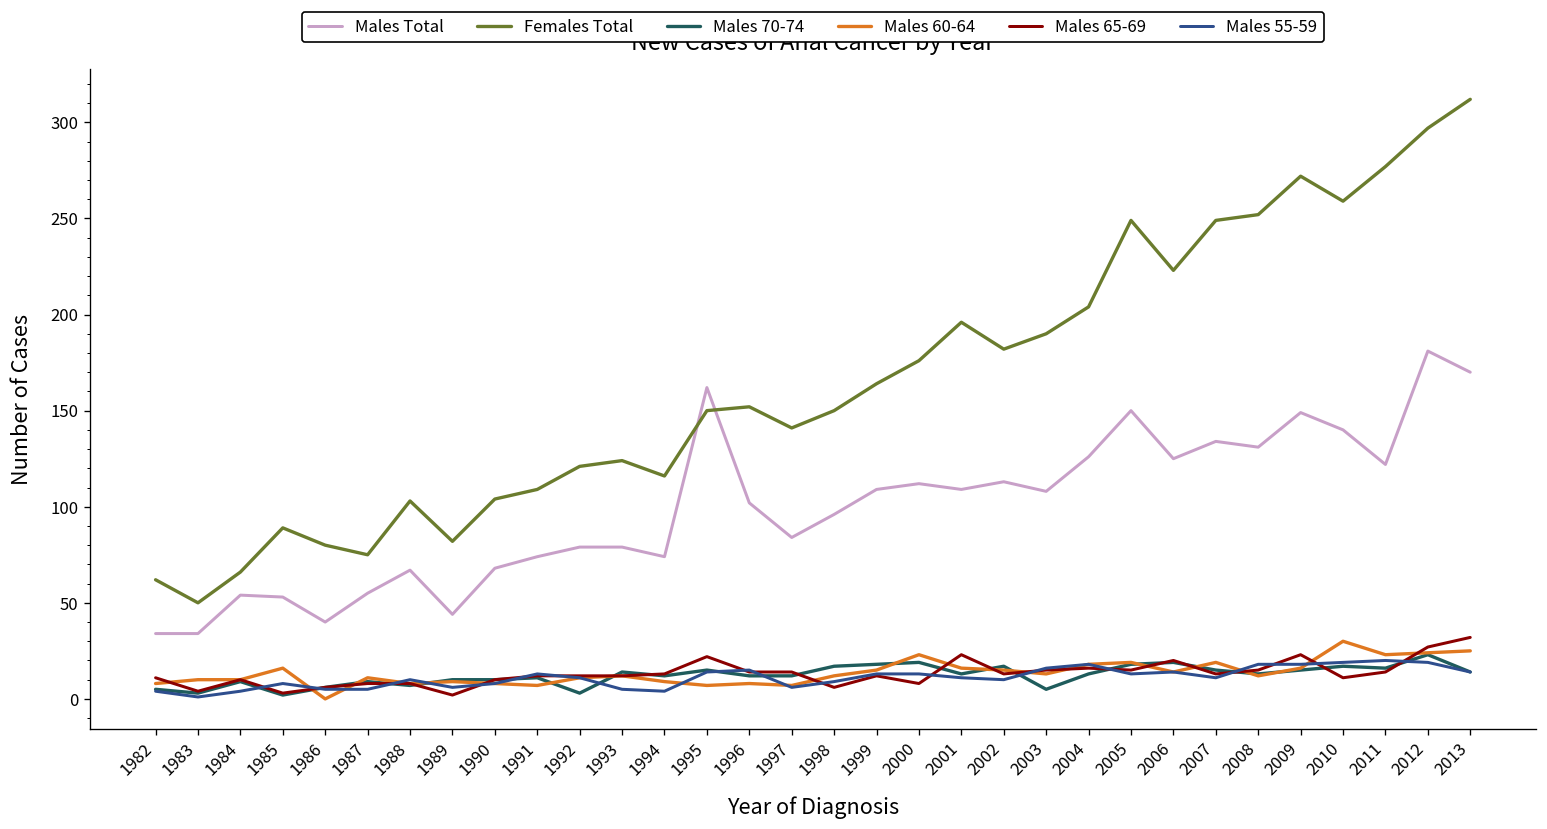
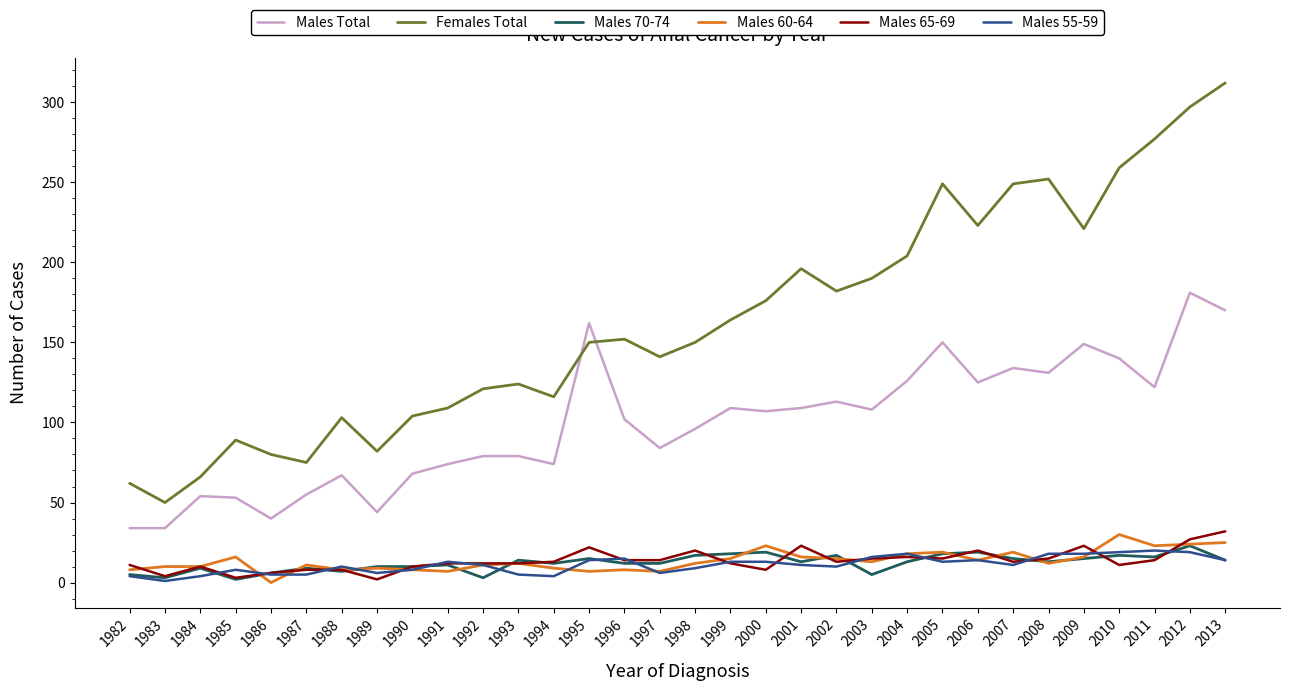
Males 65-69, 1998: 6 -> 20
Males Total, 2000: 112 -> 107
Females Total, 2009: 272 -> 221
